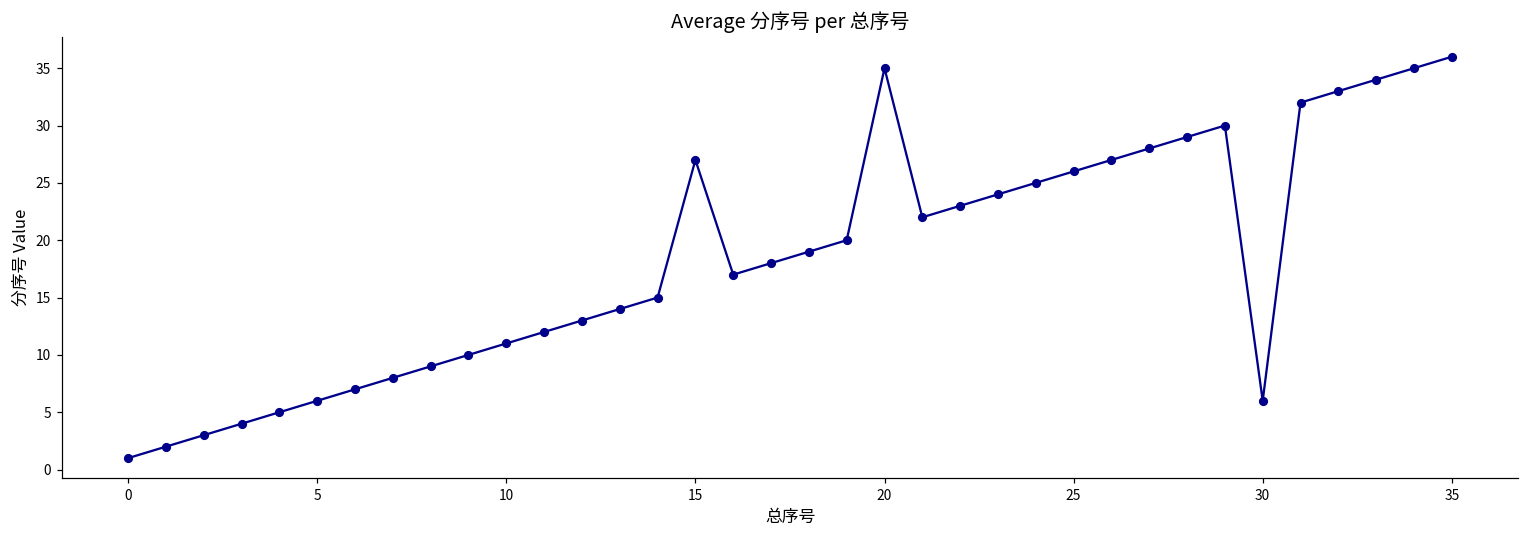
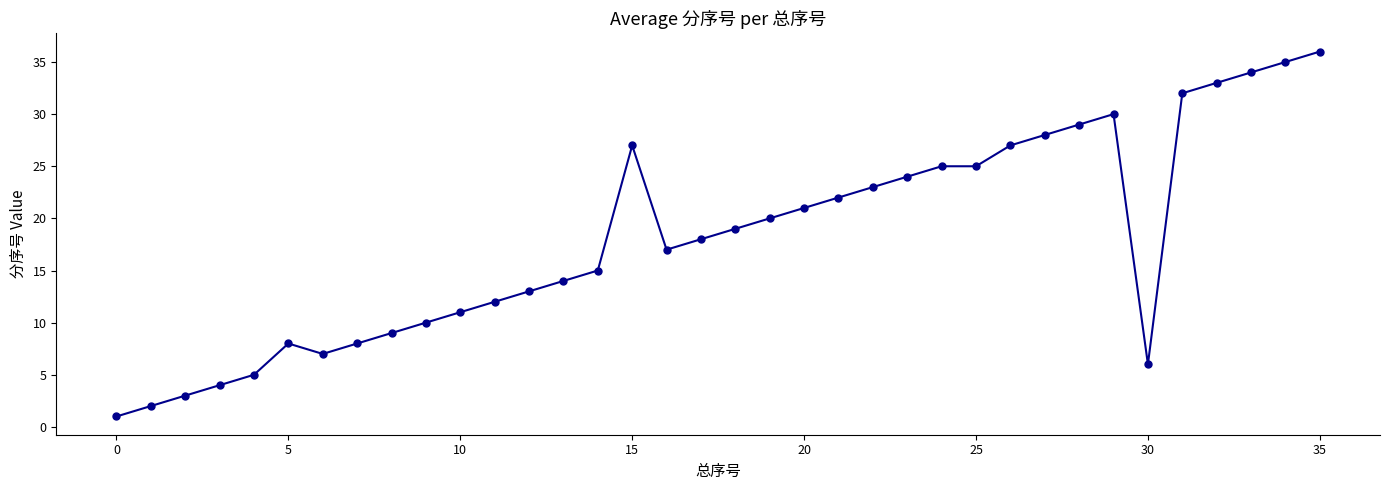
5: 6 -> 8
20: 35 -> 21
25: 26 -> 25
